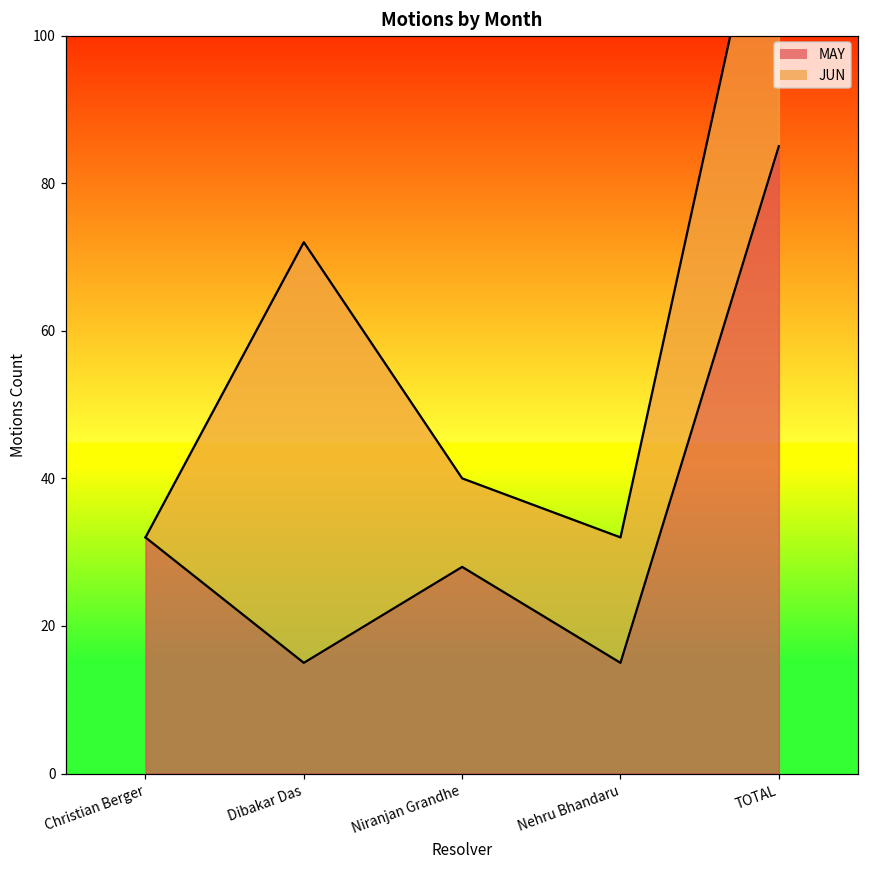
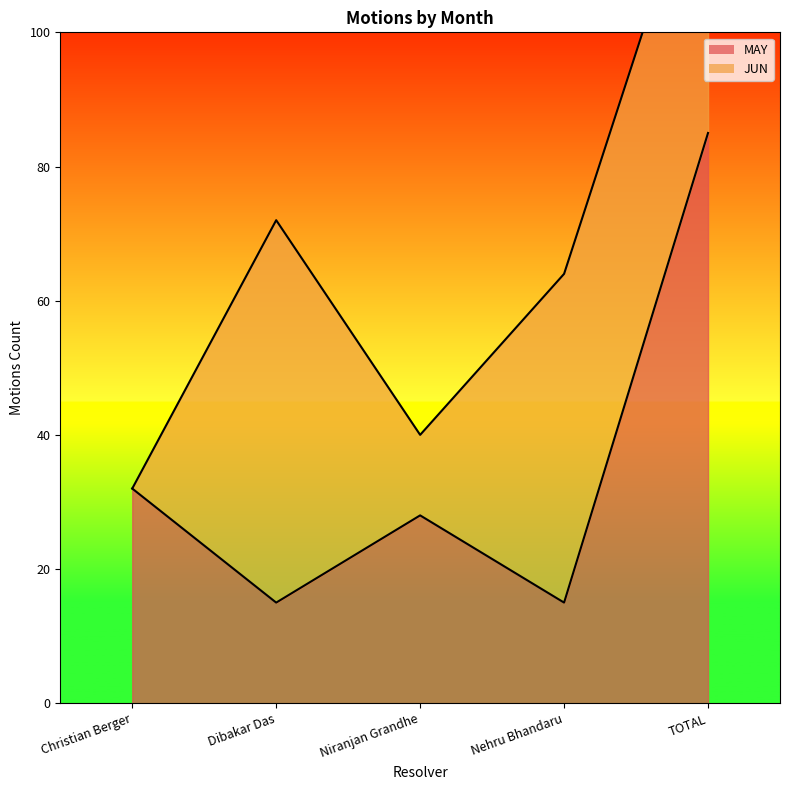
JUN, Nehru Bhandaru: 17 -> 49
